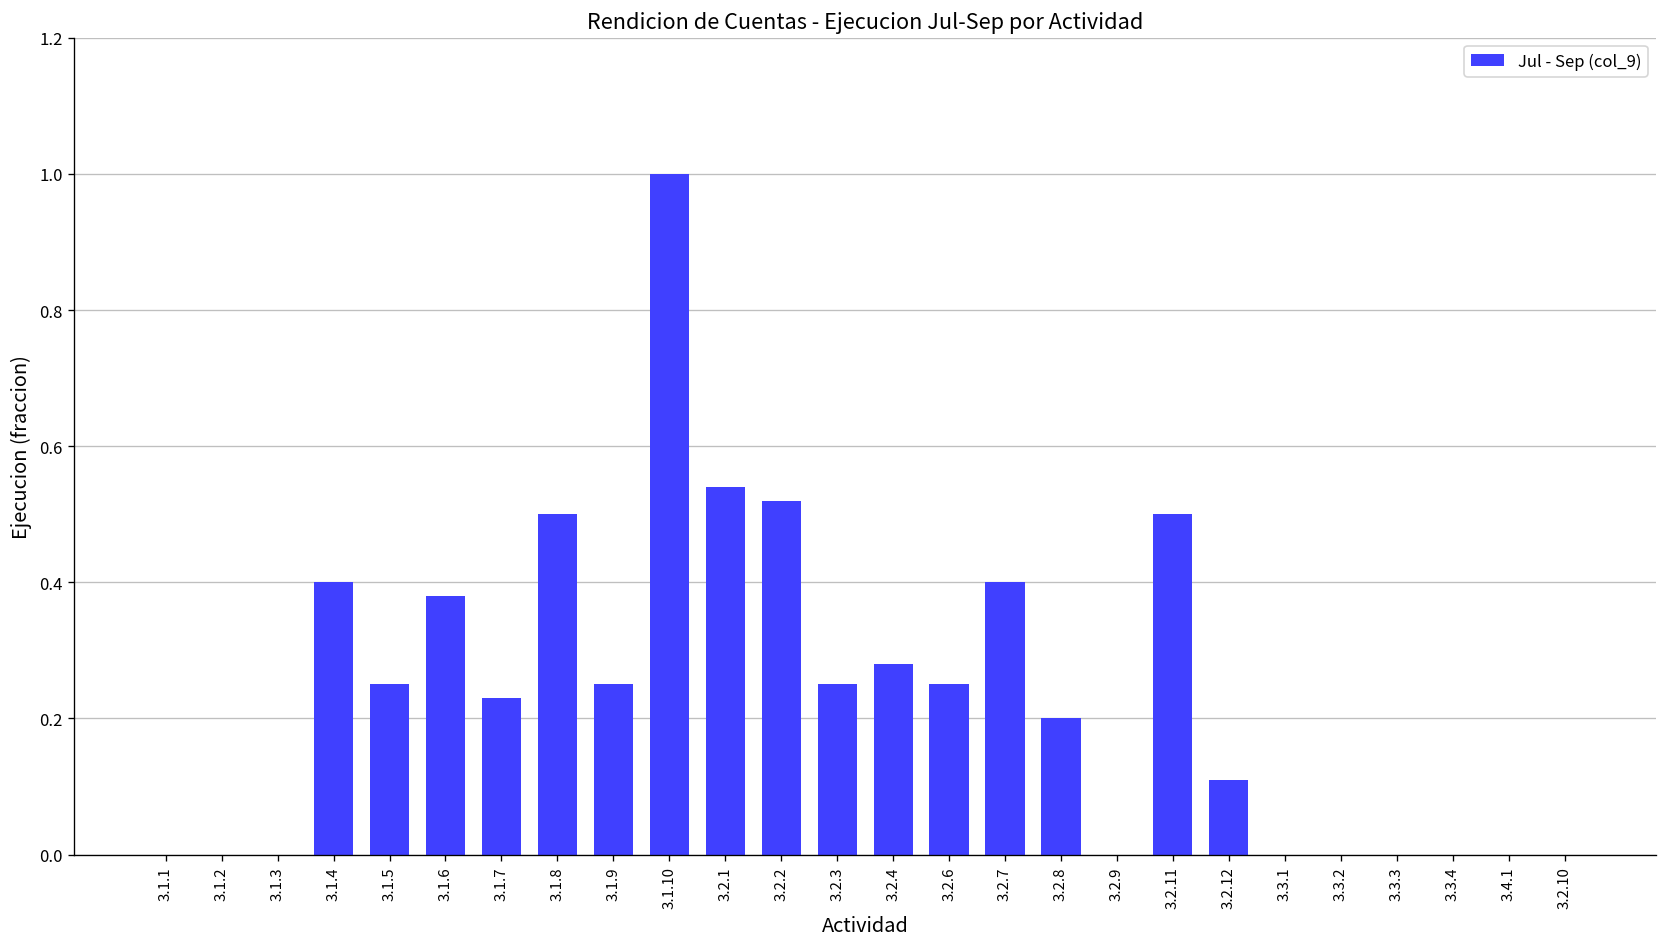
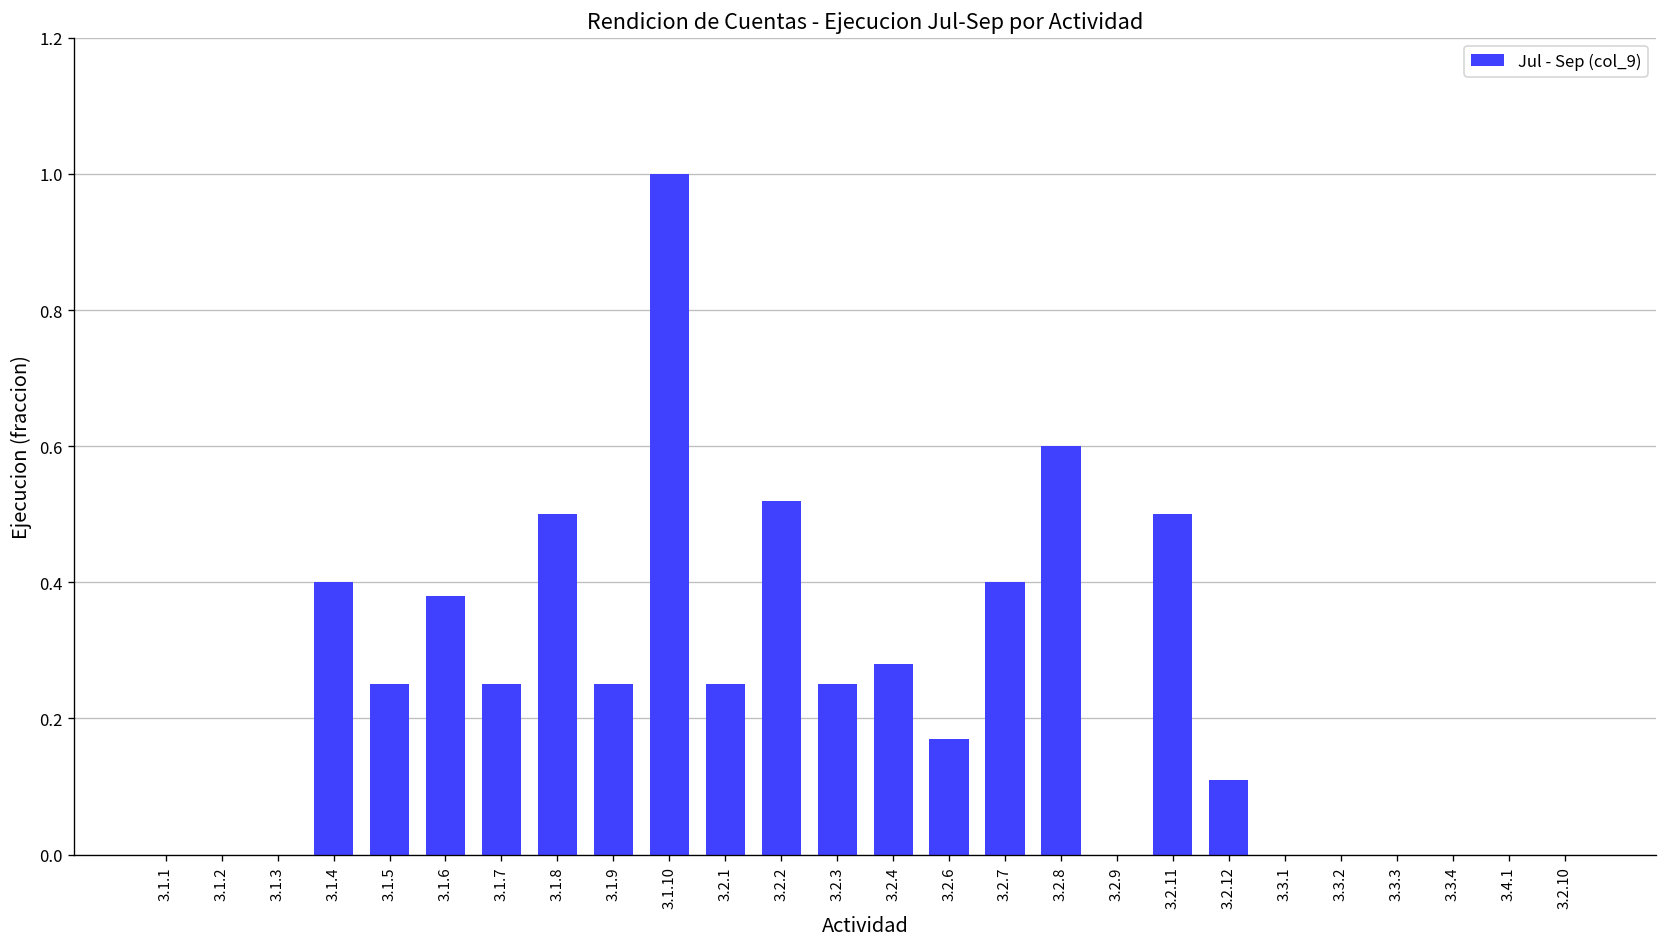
3.1.7: 0.23 -> 0.25
3.2.1: 0.54 -> 0.25
3.2.6: 0.25 -> 0.17
3.2.8: 0.2 -> 0.6
